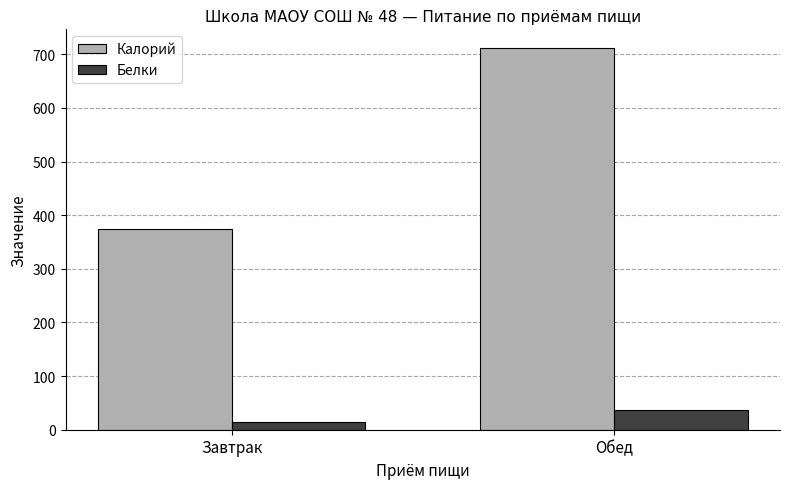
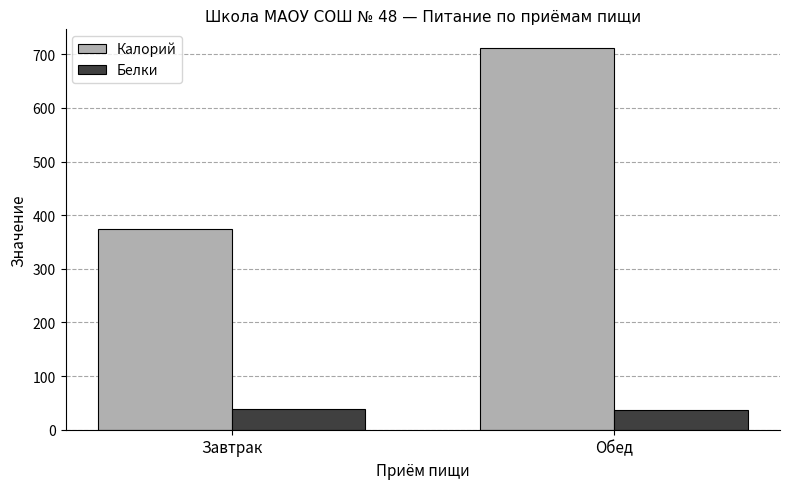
Белки, Завтрак: 20 -> 40
